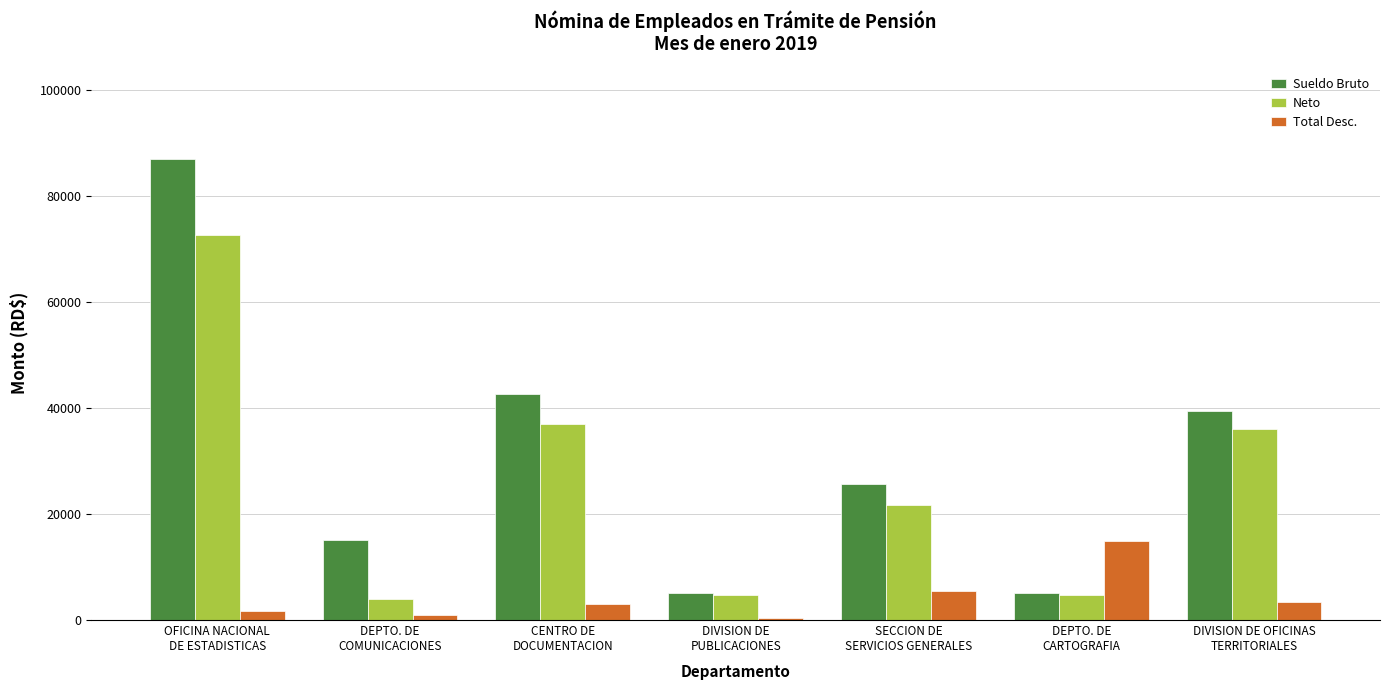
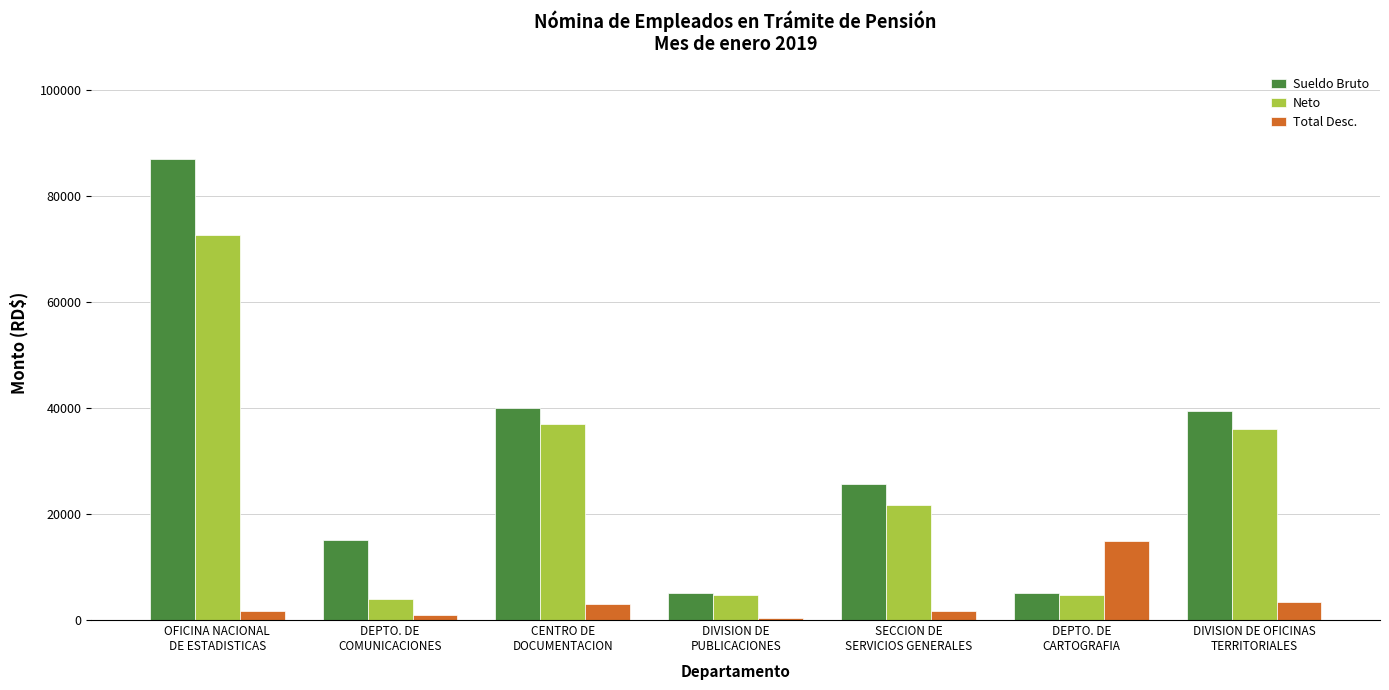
Sueldo Bruto, CENTRO DE DOCUMENTACION: 43000 -> 40000
Total Desc., SECCION DE SERVICIOS GENERALES: 5000 -> 2000
